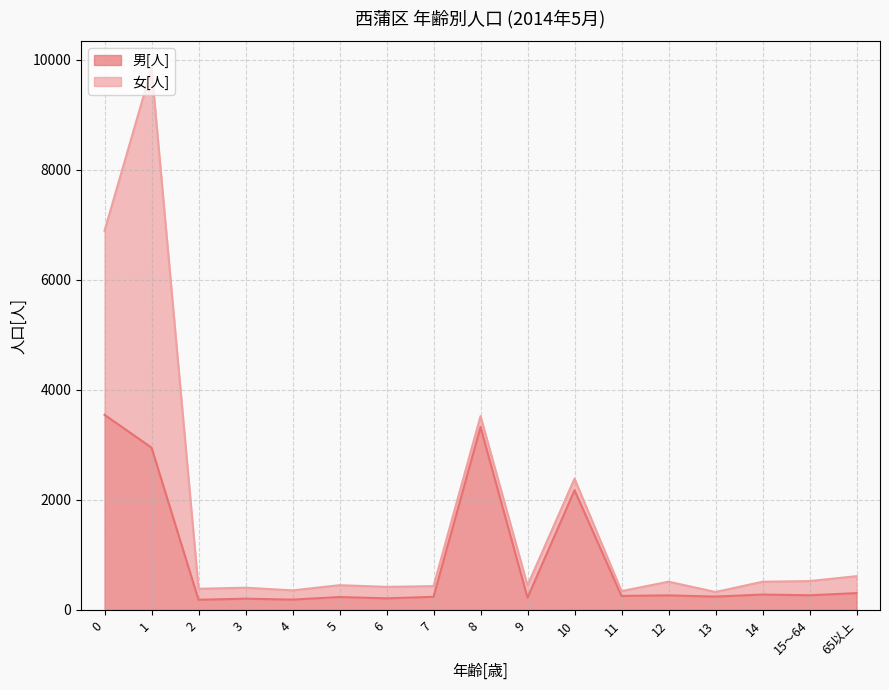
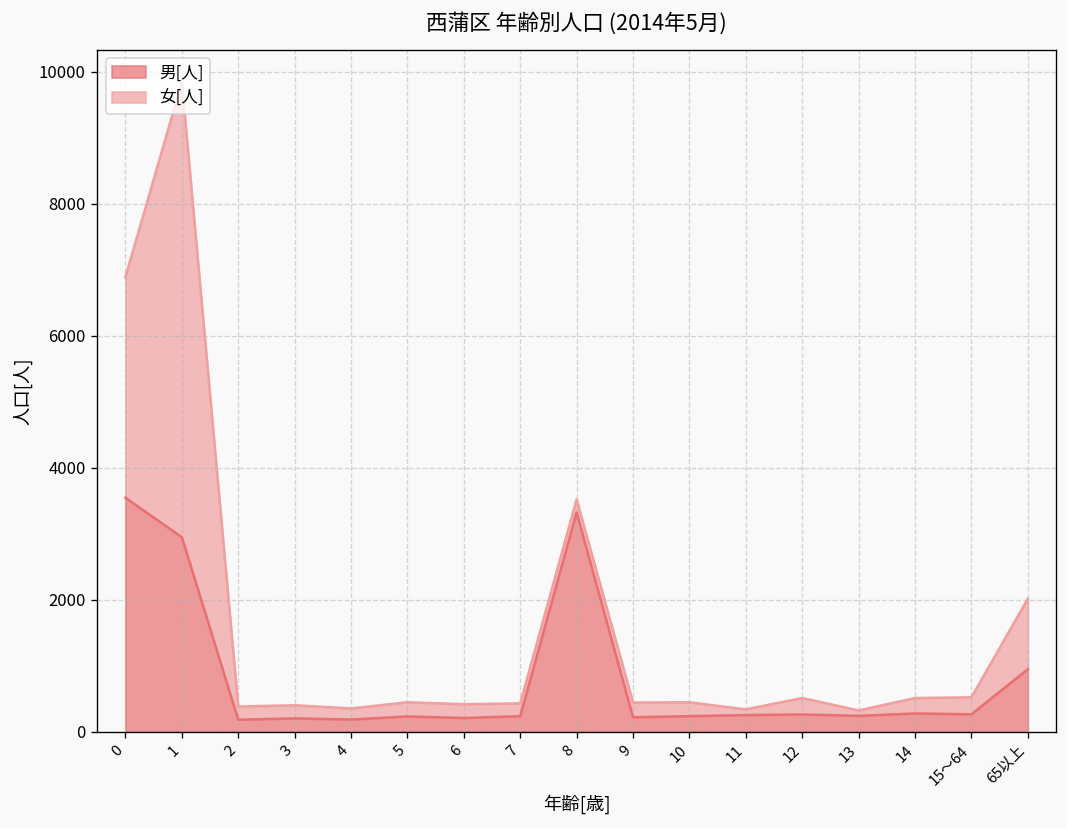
男[人], 10: 2200 -> 200
男[人], 65以上: 300 -> 900
女[人], 65以上: 300 -> 1100
